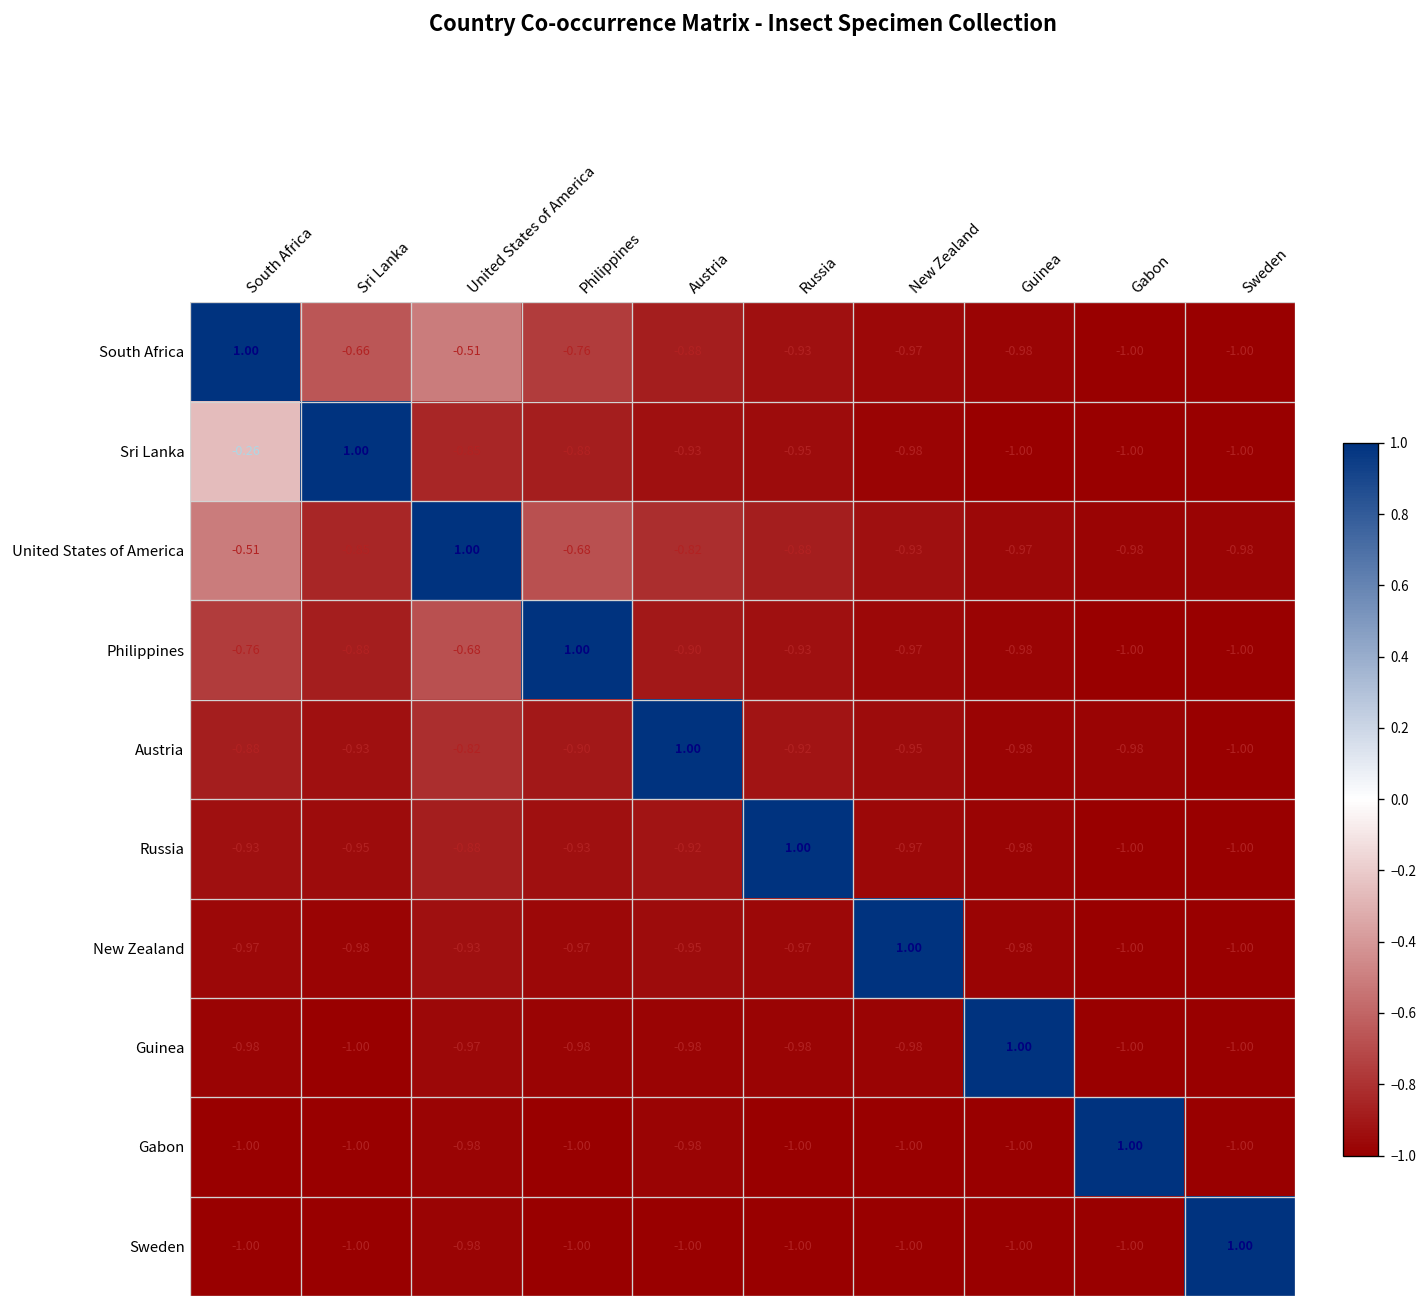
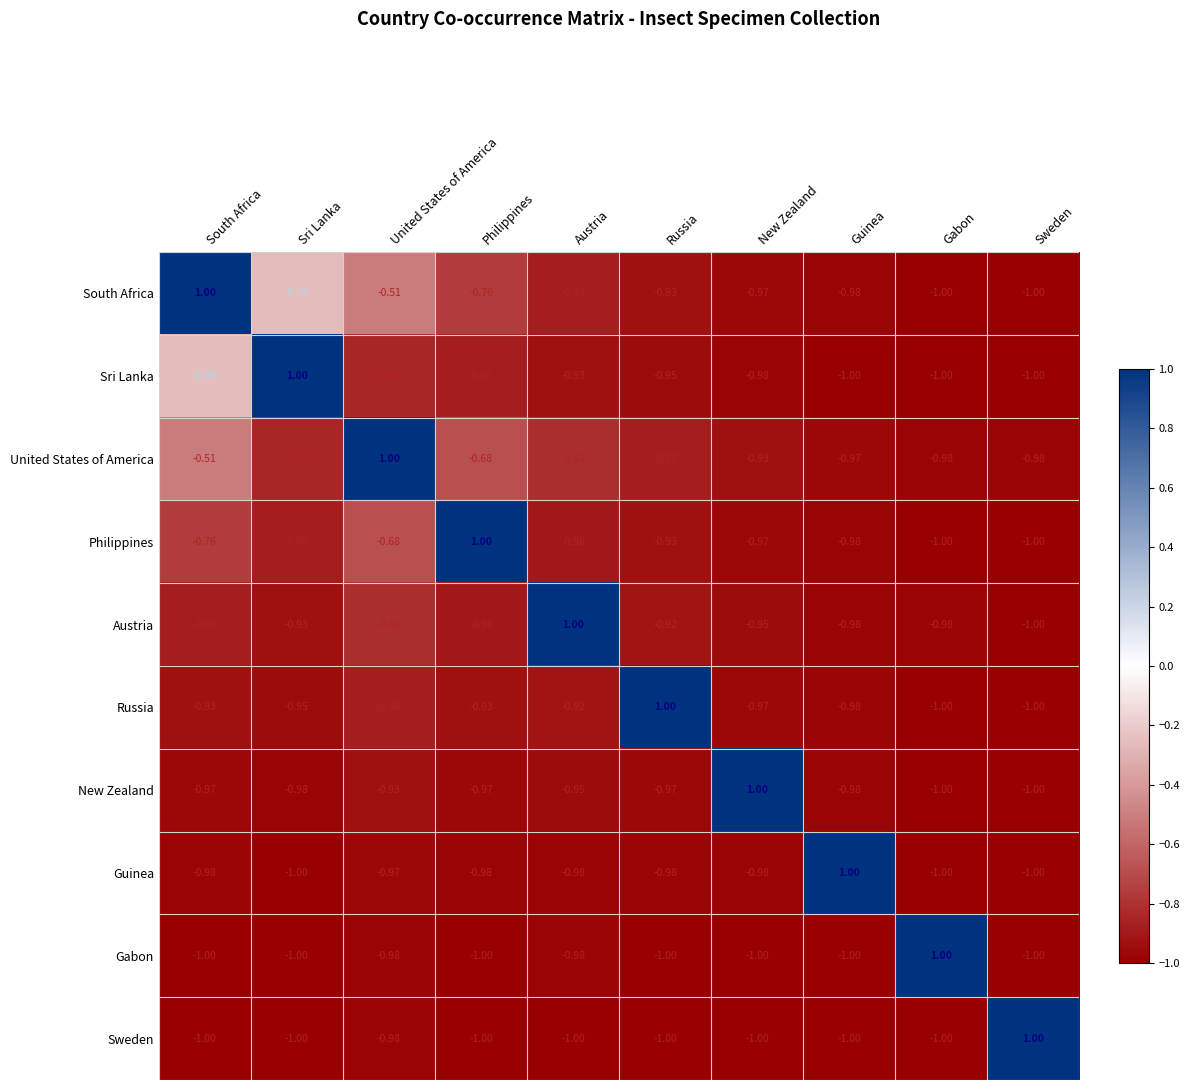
South Africa, Sri Lanka: -0.66 -> -0.26
